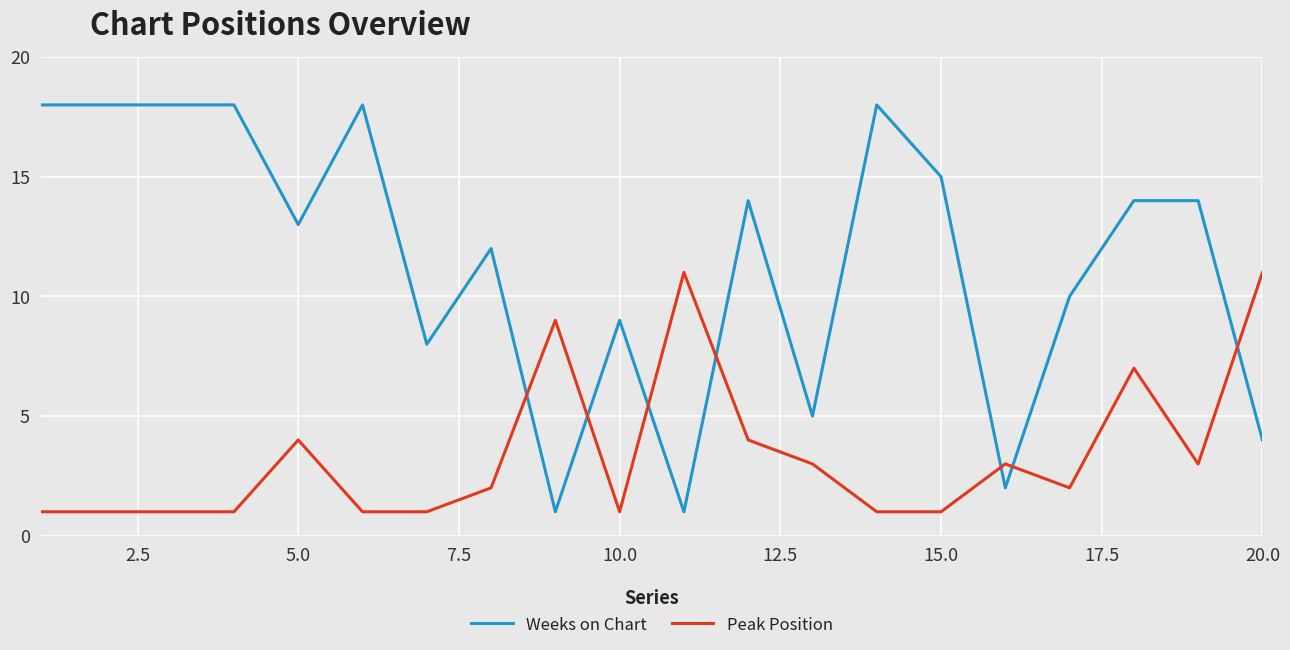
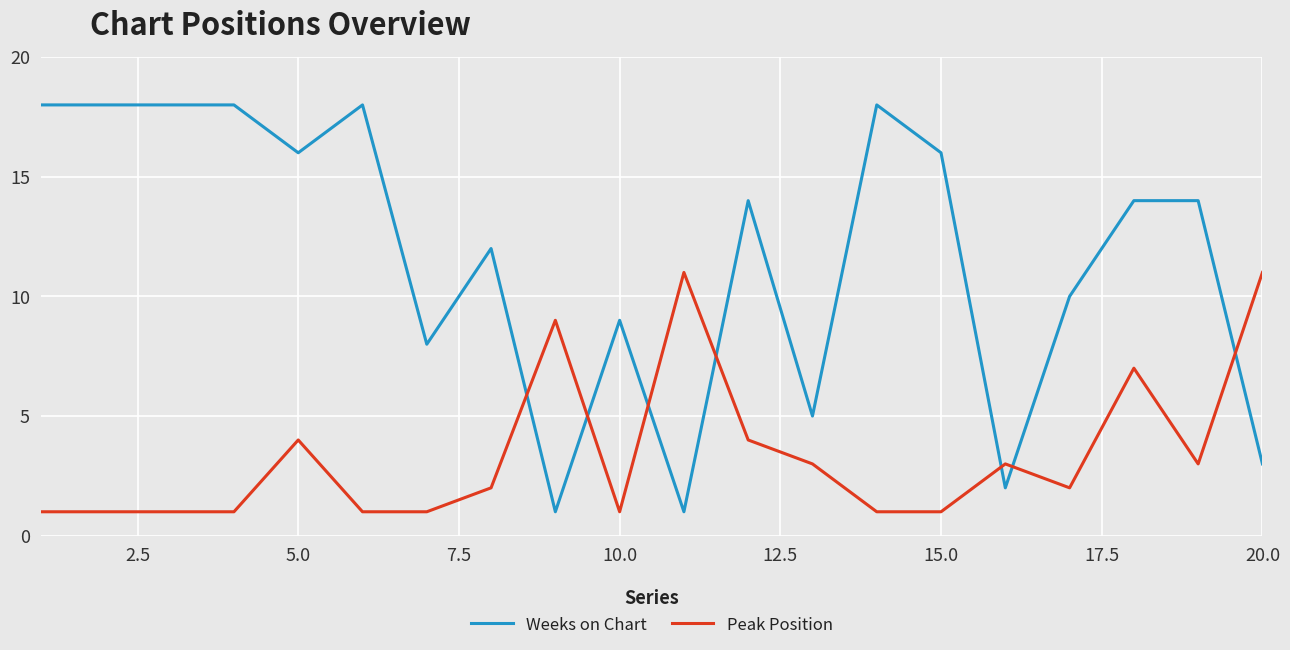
Weeks on Chart, 5.0: 13 -> 16
Weeks on Chart, 15.0: 15 -> 16
Weeks on Chart, 20.0: 4 -> 3
